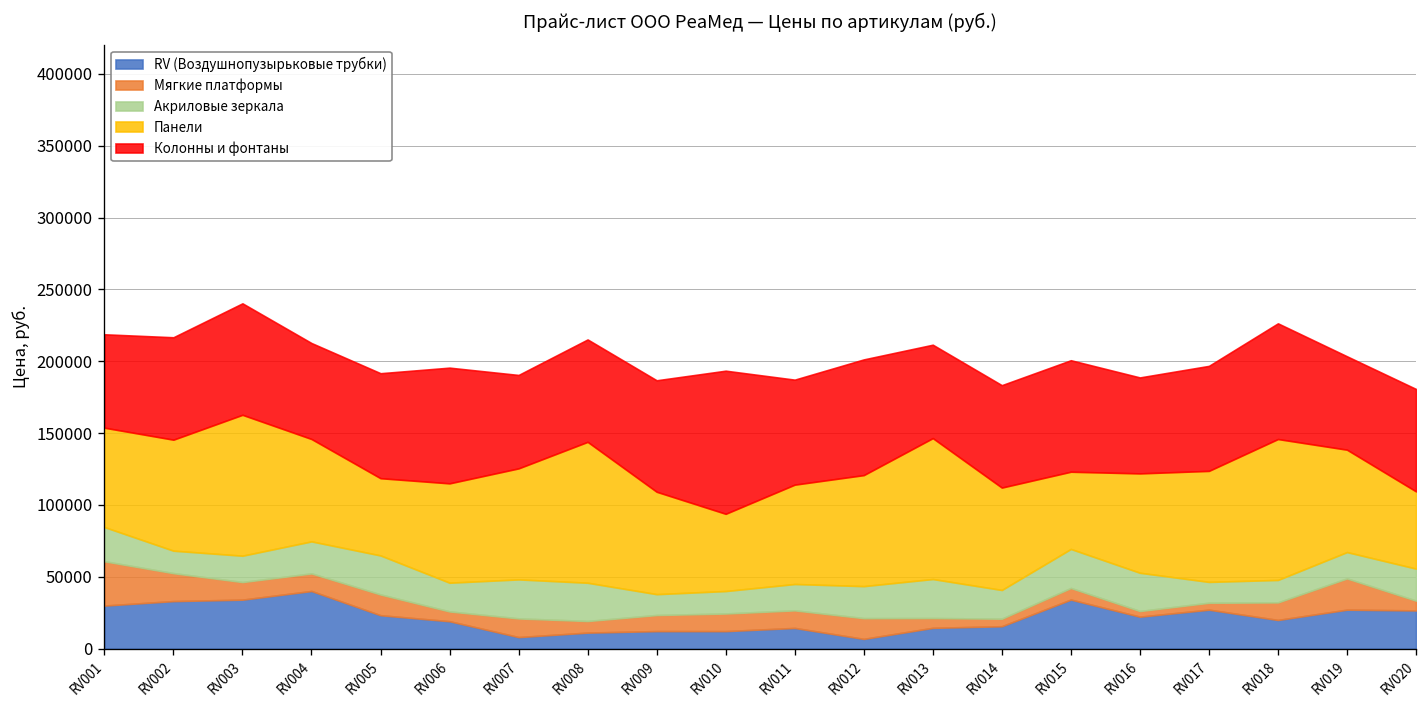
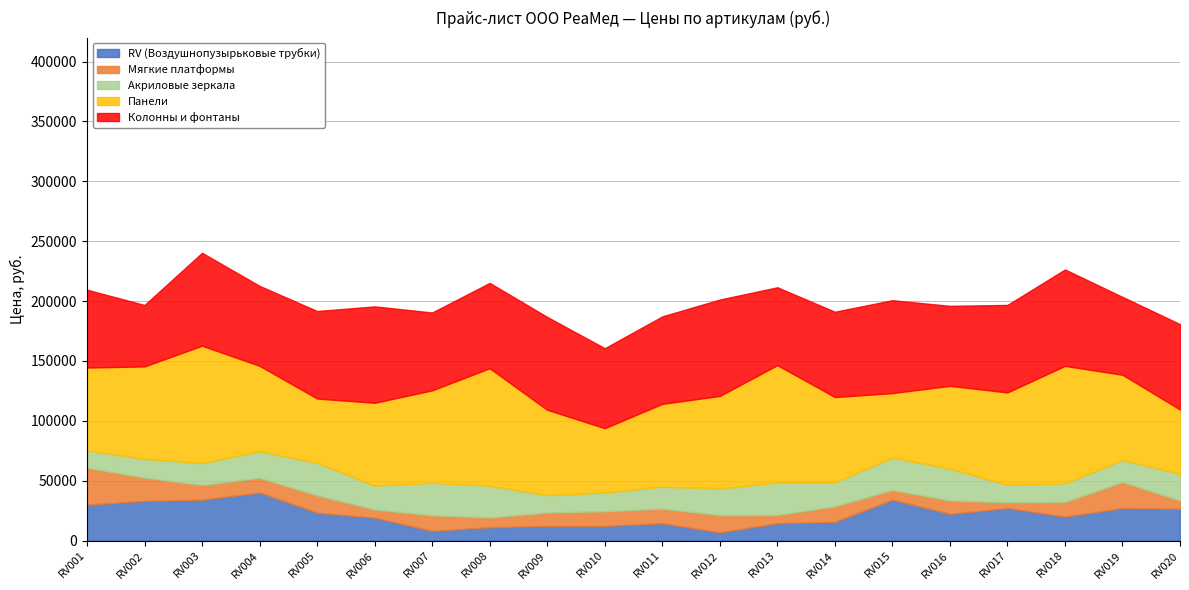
Акриловые зеркала, RV001: 24000 -> 15000
Колонны и фонтаны, RV002: 71000 -> 51000
Колонны и фонтаны, RV010: 100000 -> 67000
Мягкие платформы, RV014: 5000 -> 13000
Мягкие платформы, RV016: 4000 -> 11000
